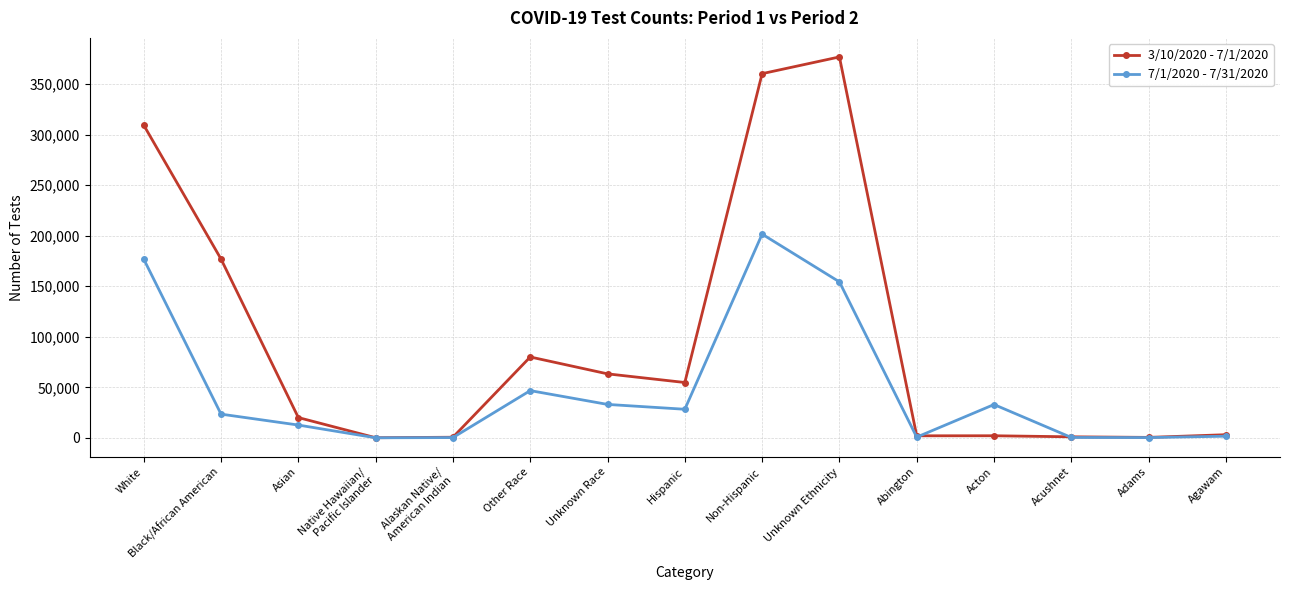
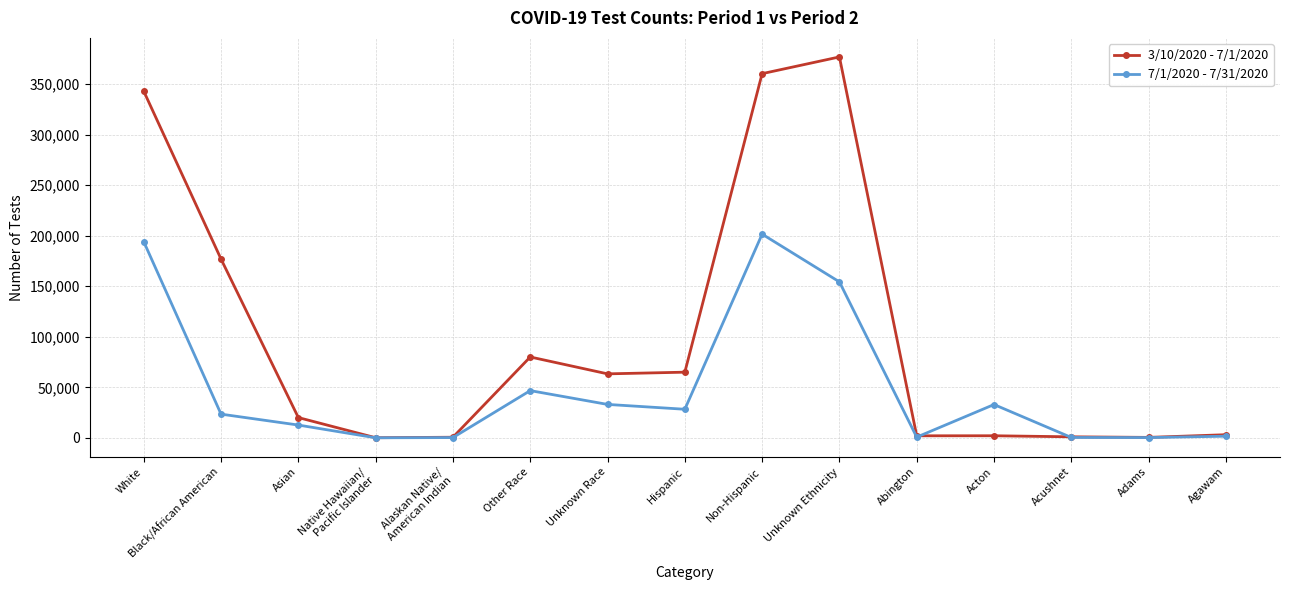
3/10/2020 - 7/1/2020, White: 309,000 -> 343,000
7/1/2020 - 7/31/2020, White: 177,000 -> 194,000
3/10/2020 - 7/1/2020, Hispanic: 55,000 -> 65,000
